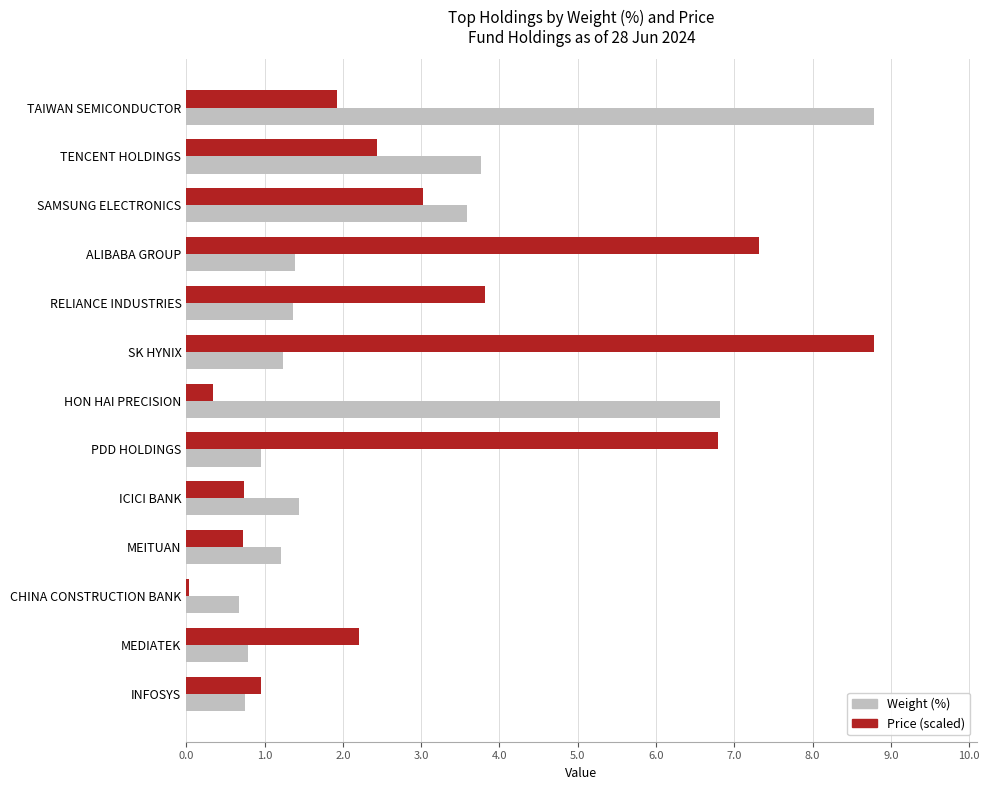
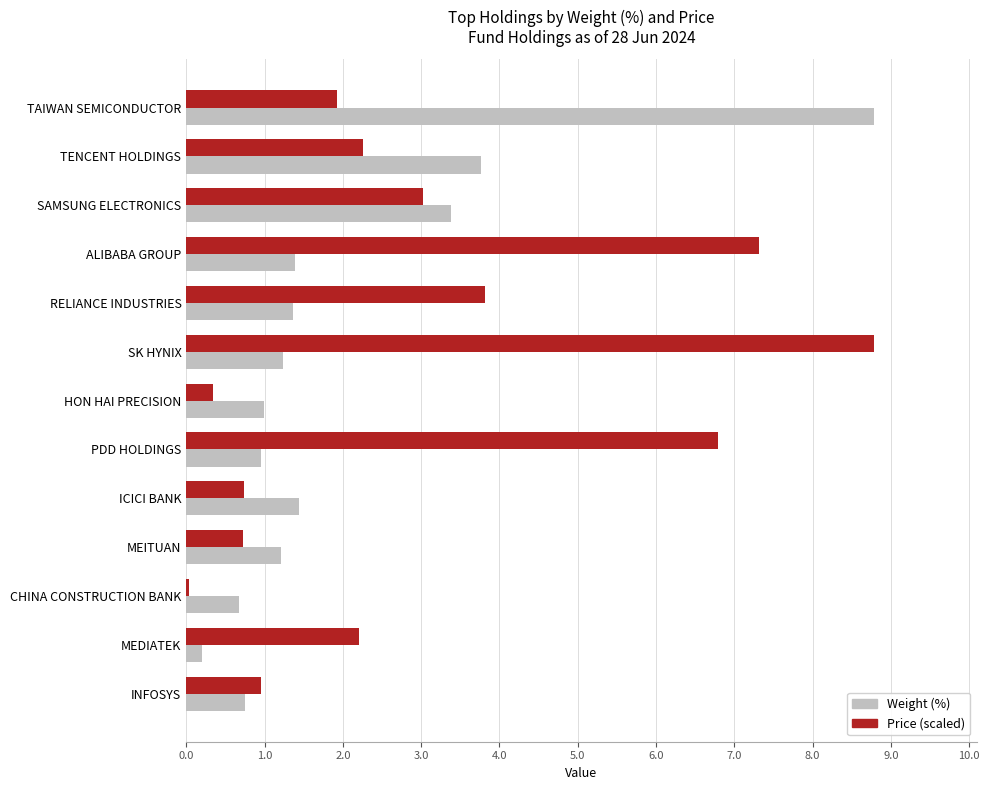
Price (scaled), TENCENT HOLDINGS: 2.4 -> 2.3
Weight (%), SAMSUNG ELECTRONICS: 3.6 -> 3.4
Weight (%), HON HAI PRECISION: 6.8 -> 1.0
Weight (%), MEDIATEK: 0.8 -> 0.2
